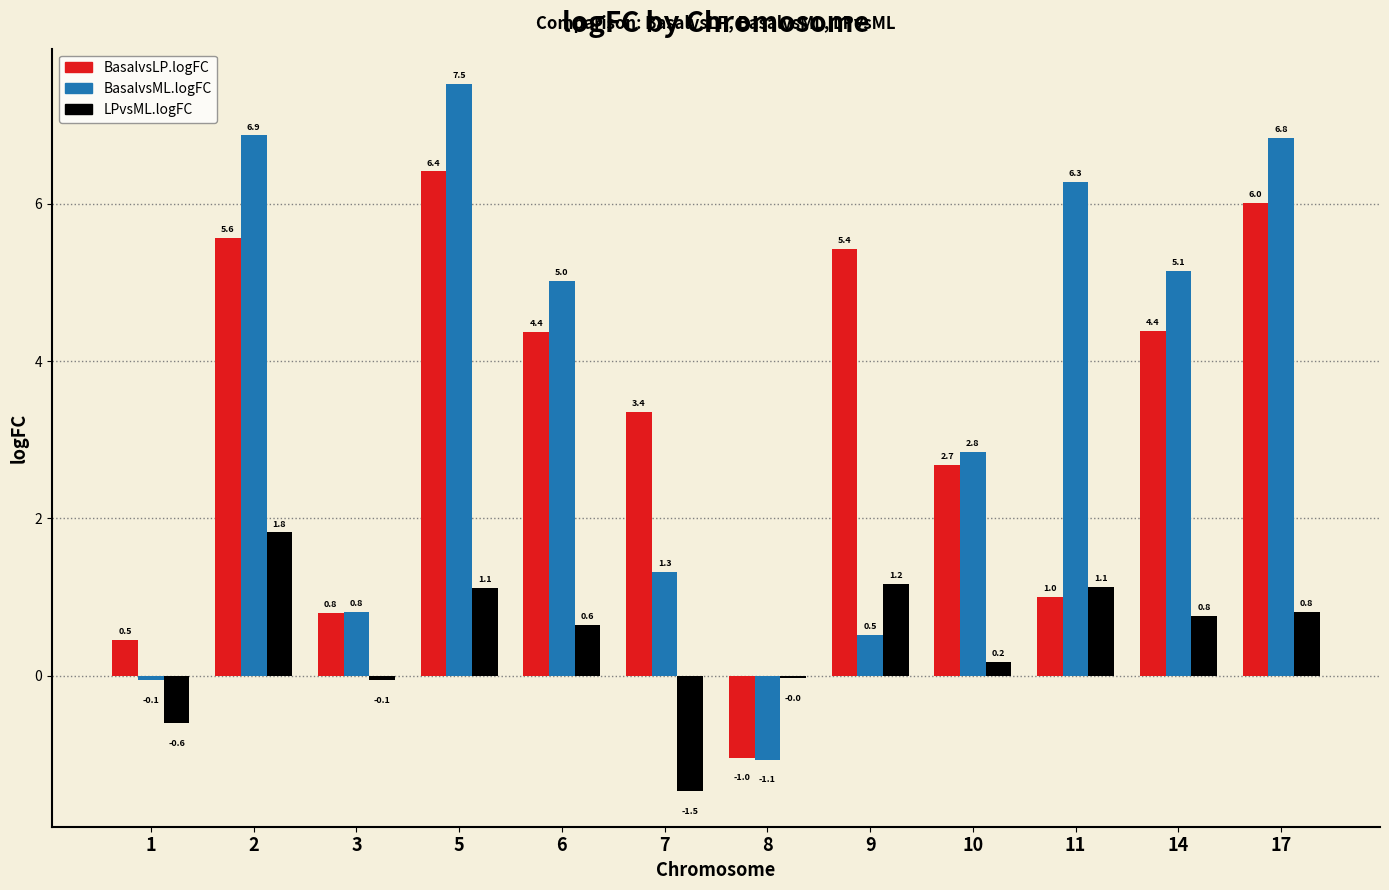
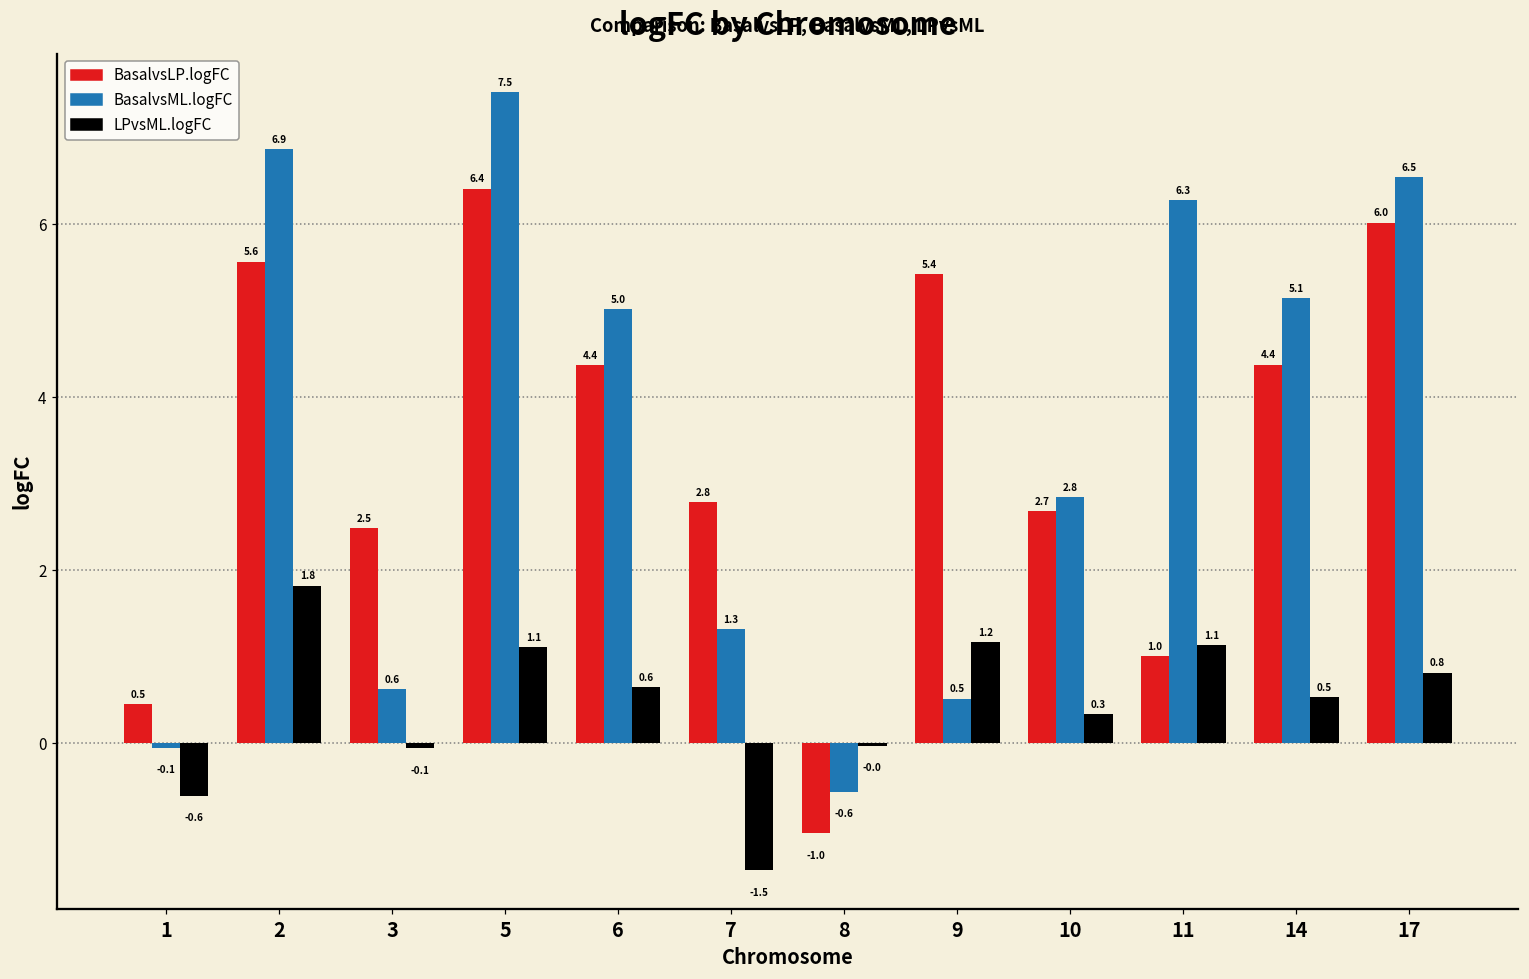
BasalvsLP.logFC, 3: 0.8 -> 2.5
BasalvsML.logFC, 3: 0.8 -> 0.6
BasalvsLP.logFC, 7: 3.4 -> 2.8
BasalvsML.logFC, 8: -1.1 -> -0.6
LPvsML.logFC, 10: 0.2 -> 0.3
LPvsML.logFC, 14: 0.8 -> 0.5
BasalvsML.logFC, 17: 6.8 -> 6.5
